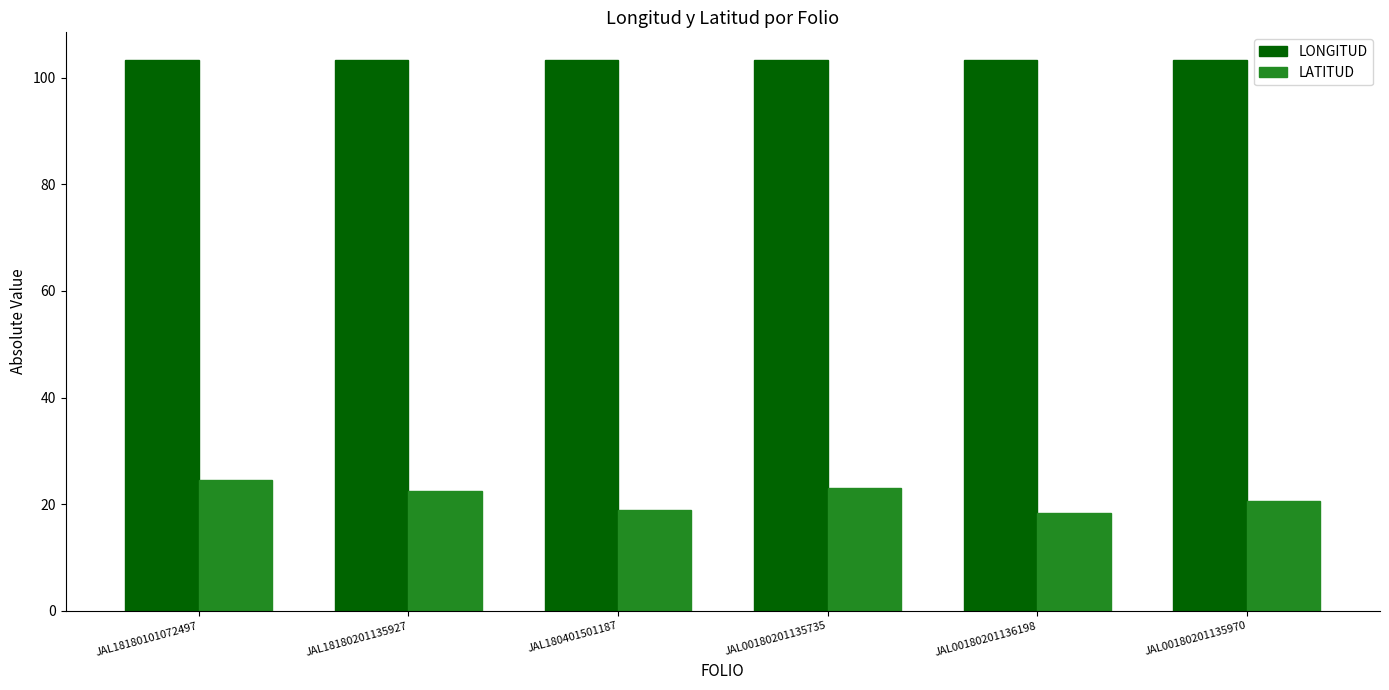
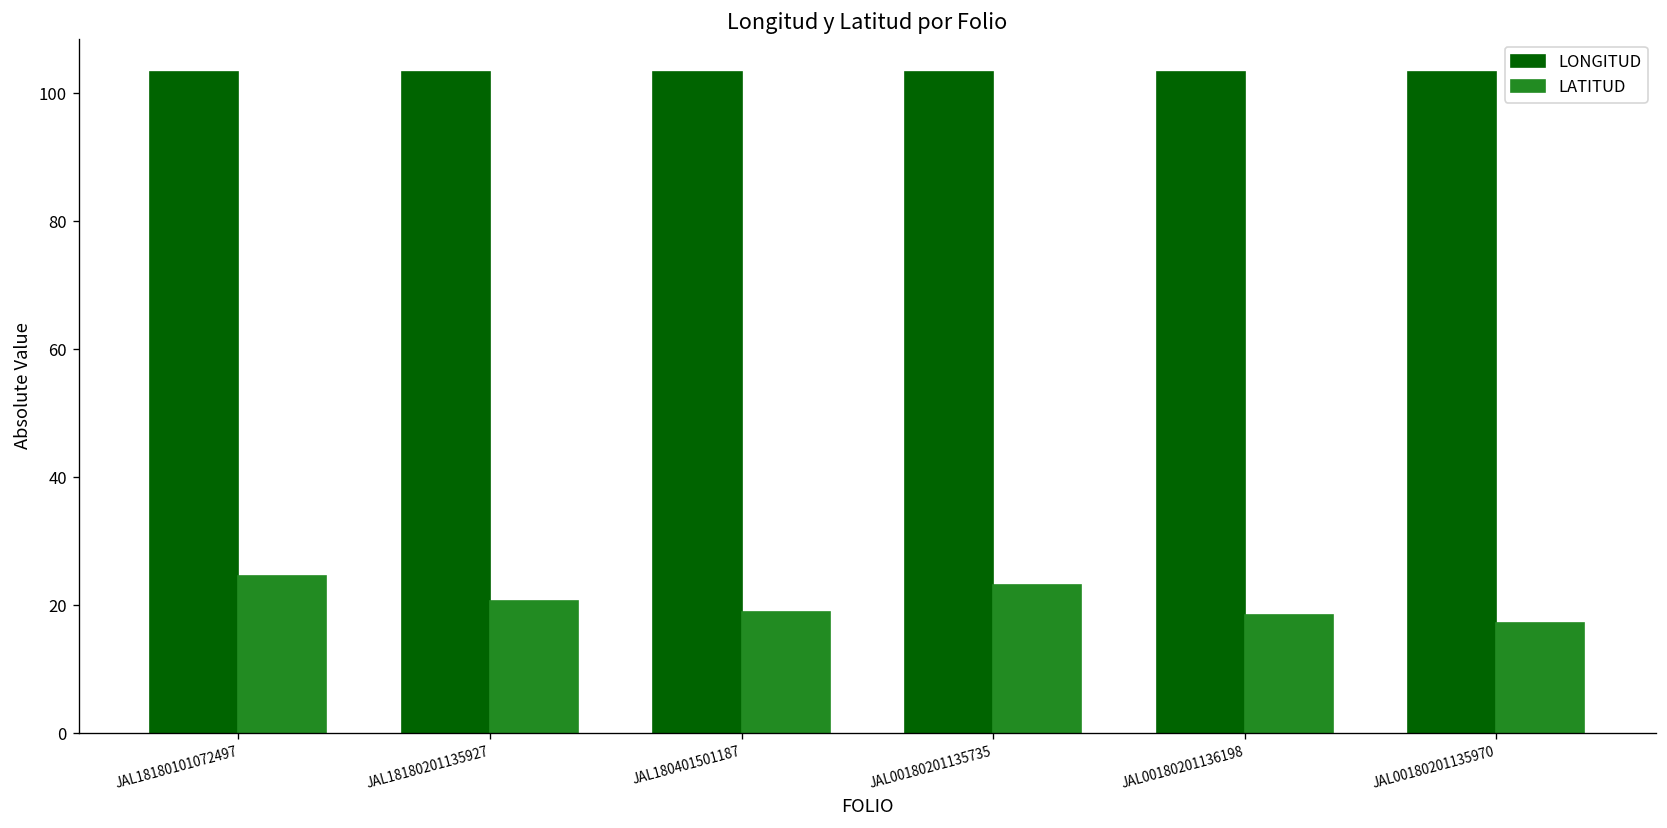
LATITUD, JAL18180201135927: 22 -> 21
LATITUD, JAL00180201135970: 21 -> 17
